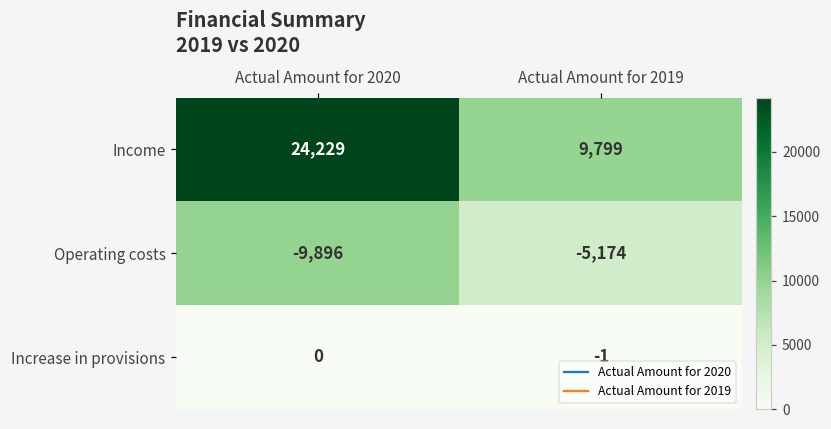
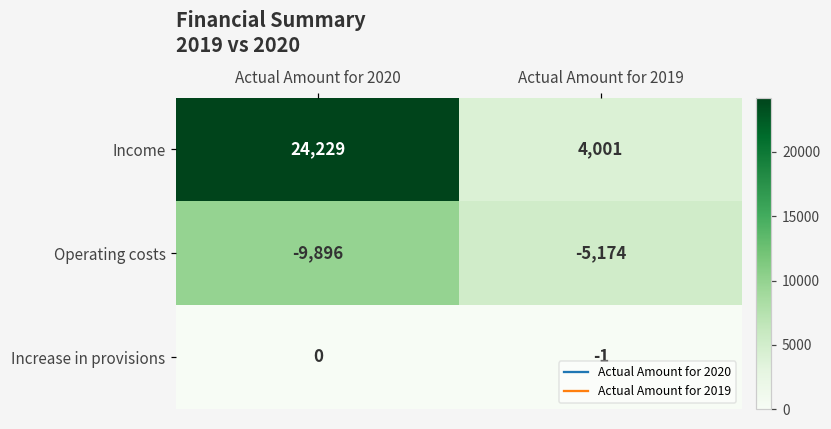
Income, Actual Amount for 2019: 9,799 -> 4,001
